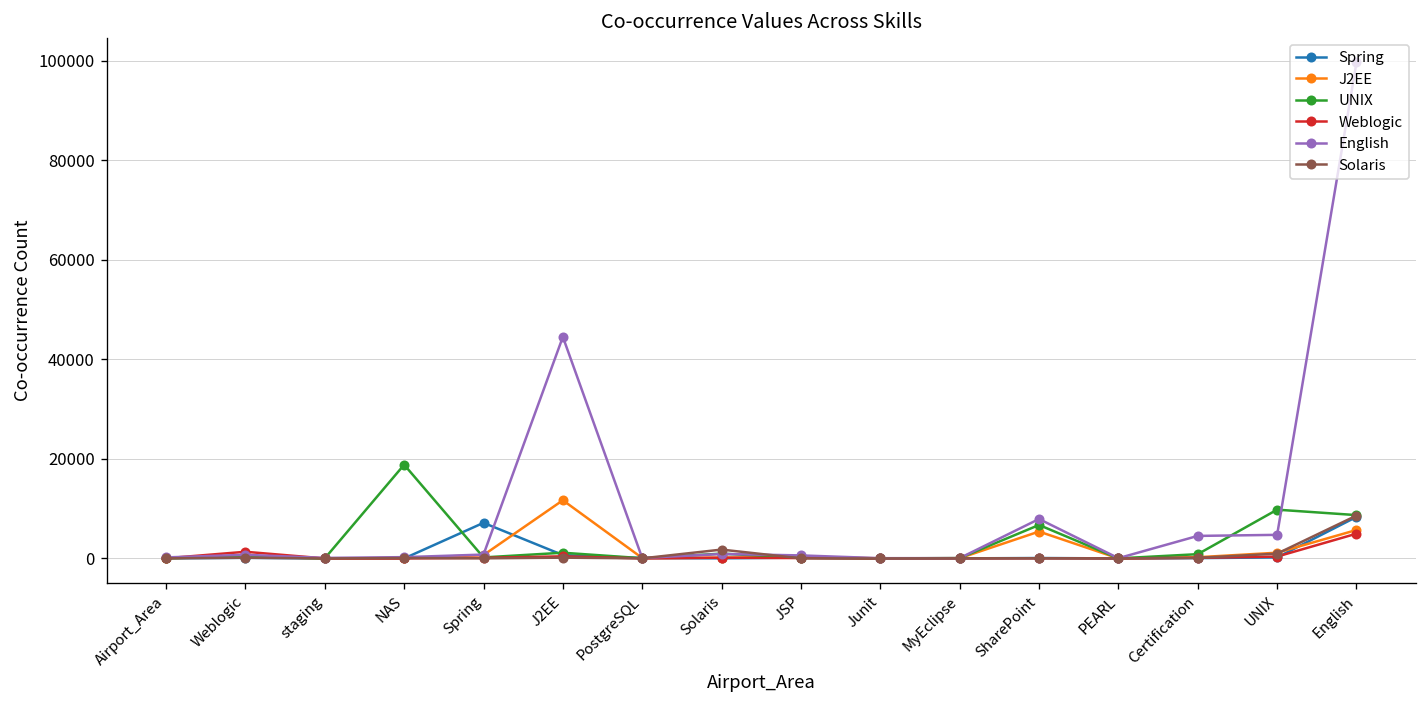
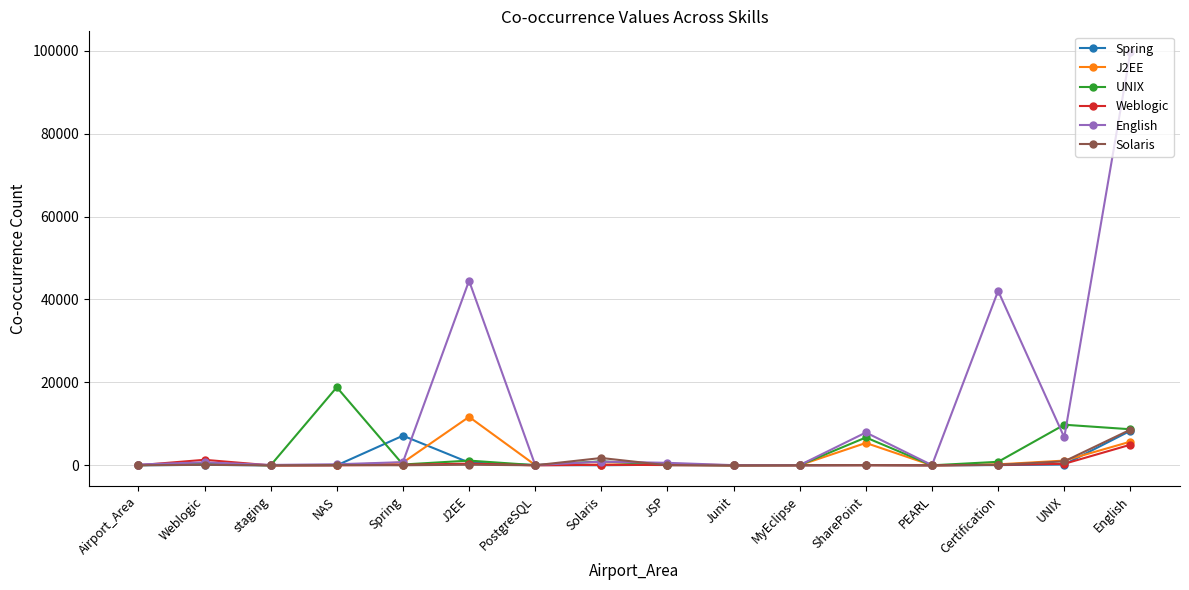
English, Certification: 5000 -> 42000
English, UNIX: 5000 -> 7000
